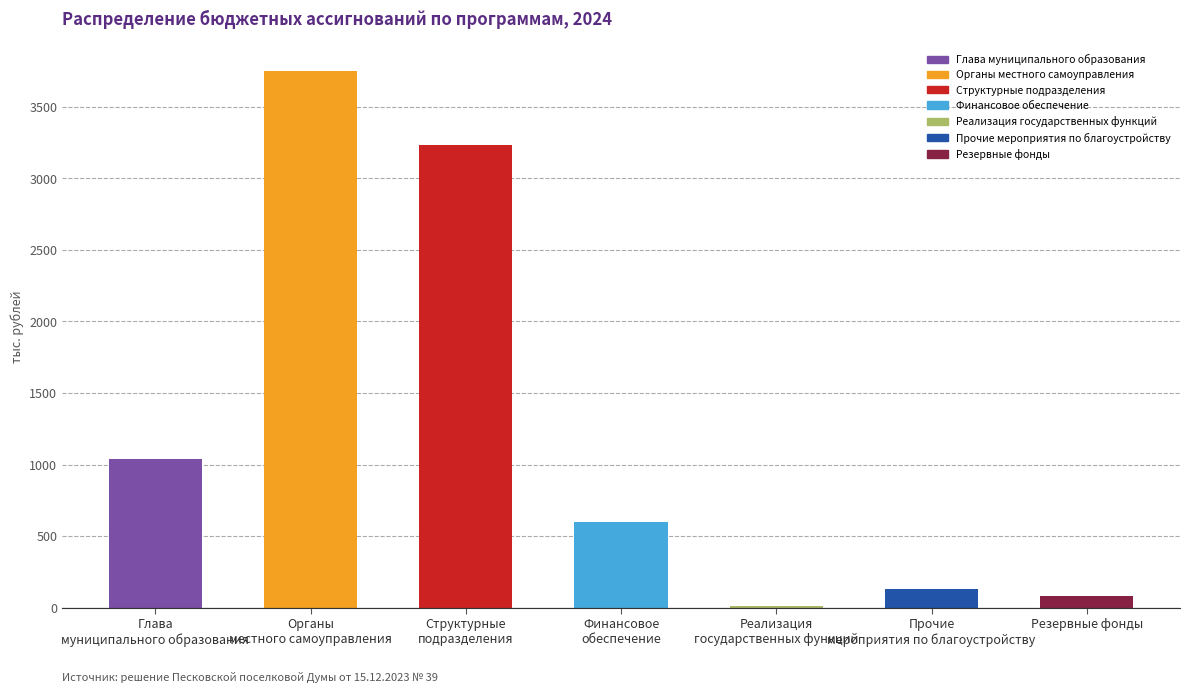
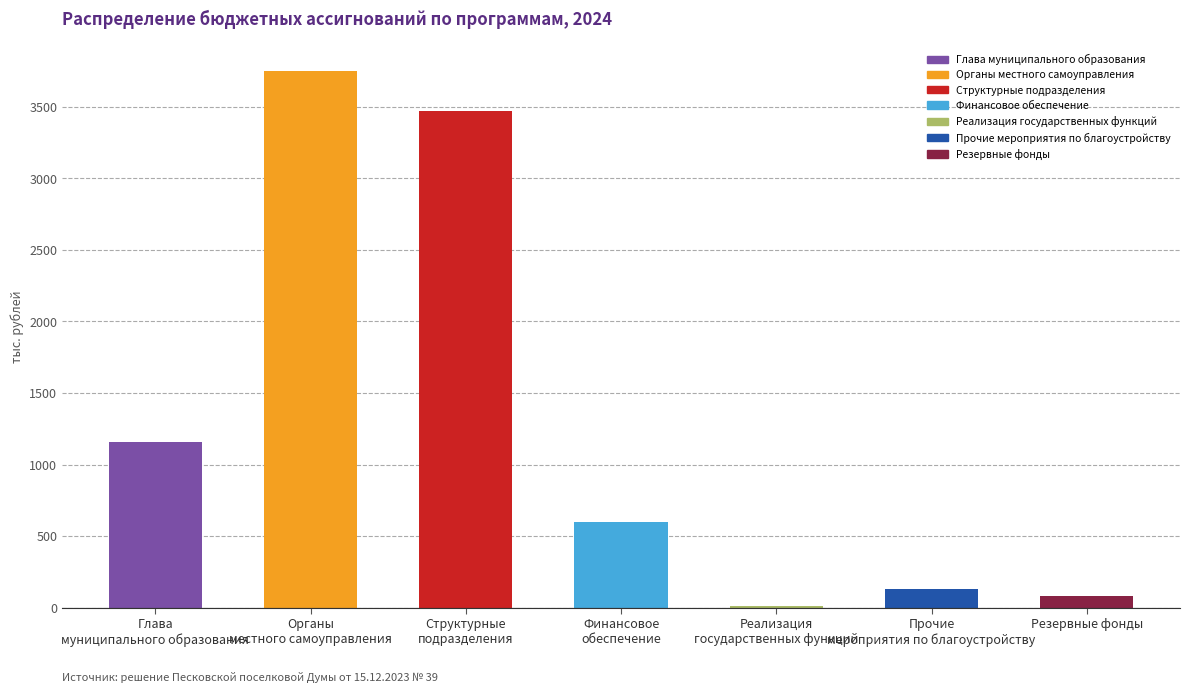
Глава муниципального образования: 1040 -> 1160
Структурные подразделения: 3230 -> 3470
